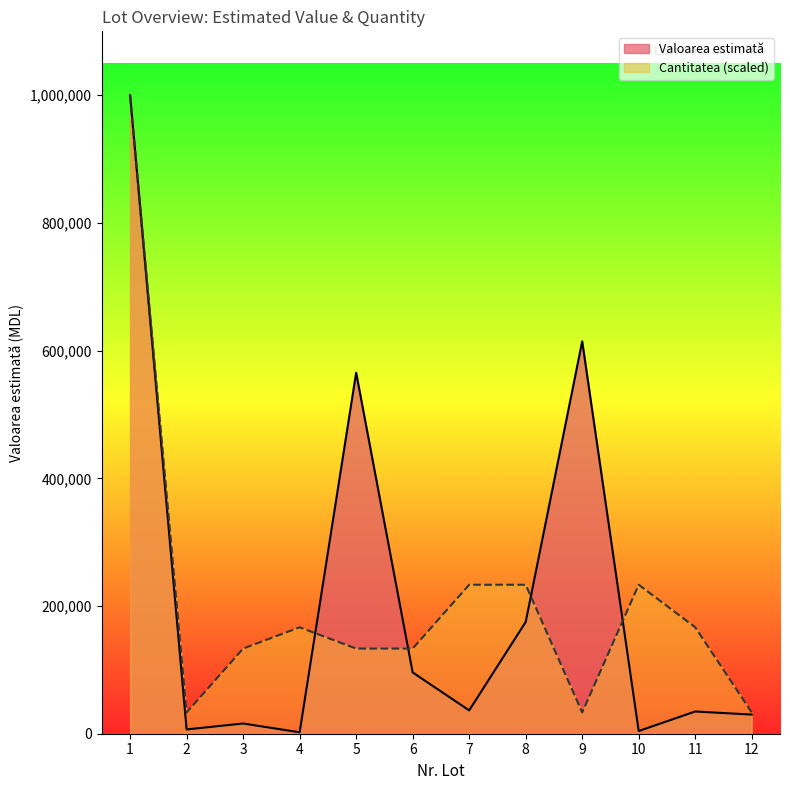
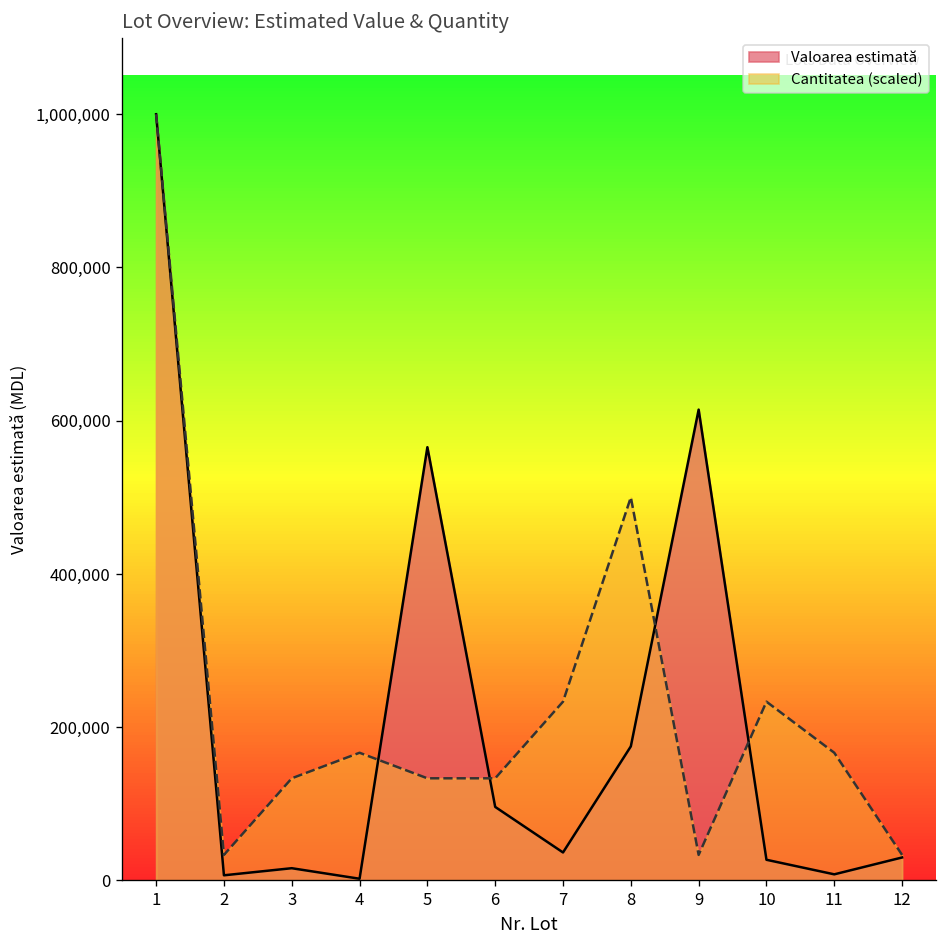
Cantitatea (scaled), 8: 230,000 -> 500,000
Valoarea estimată, 10: 0 -> 30,000
Valoarea estimată, 11: 30,000 -> 10,000
